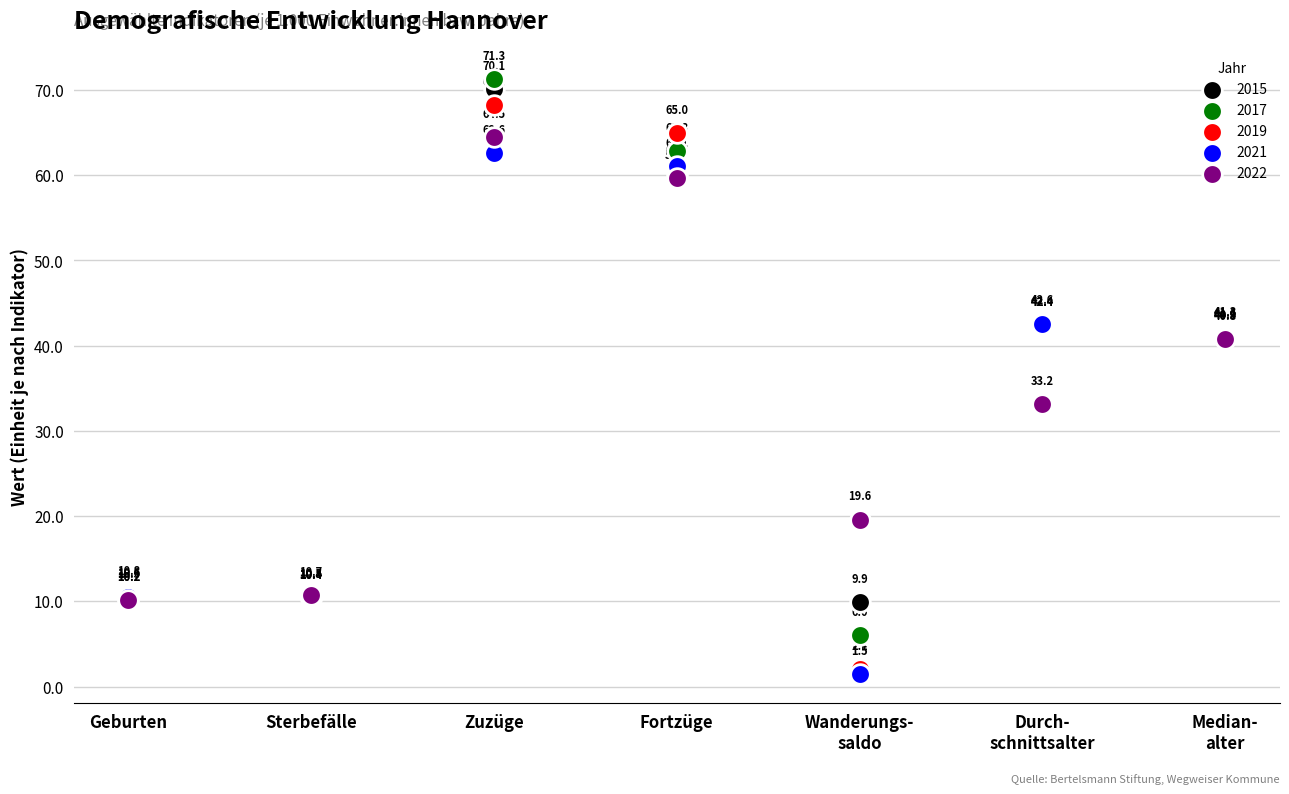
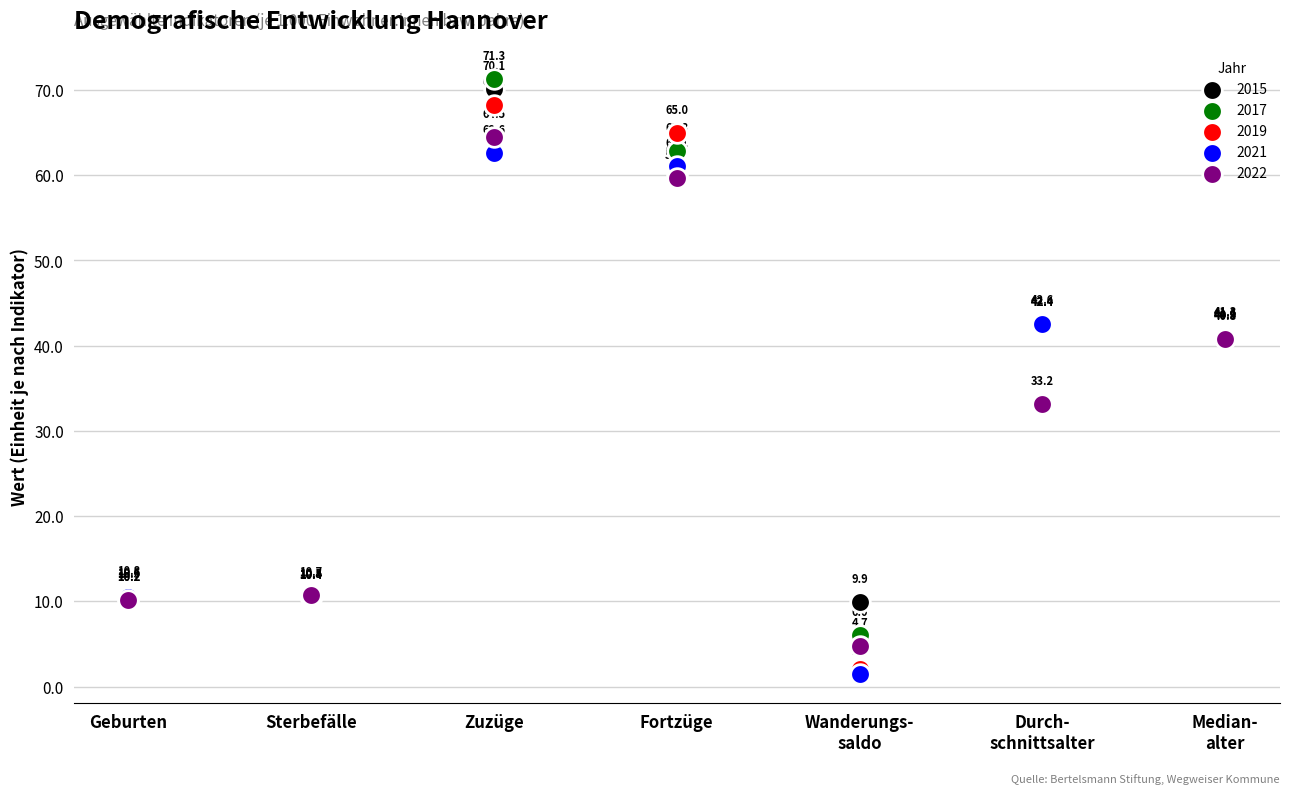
2022, Wanderungs- saldo: 19.6 -> 4.7
